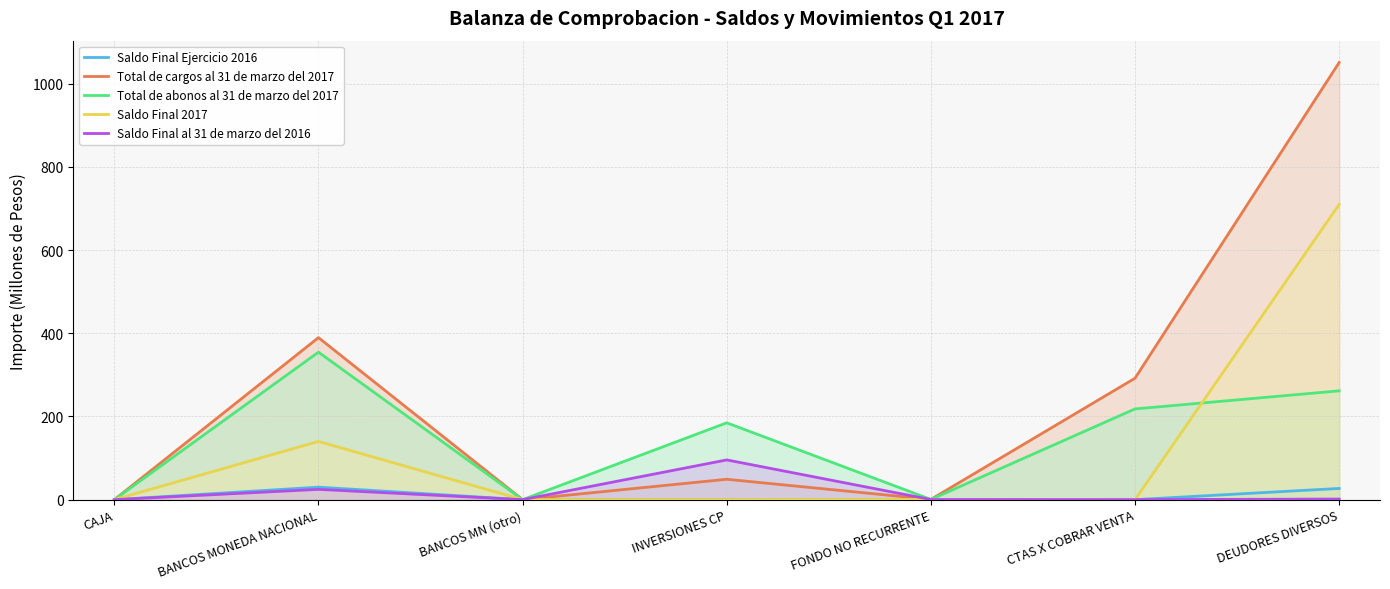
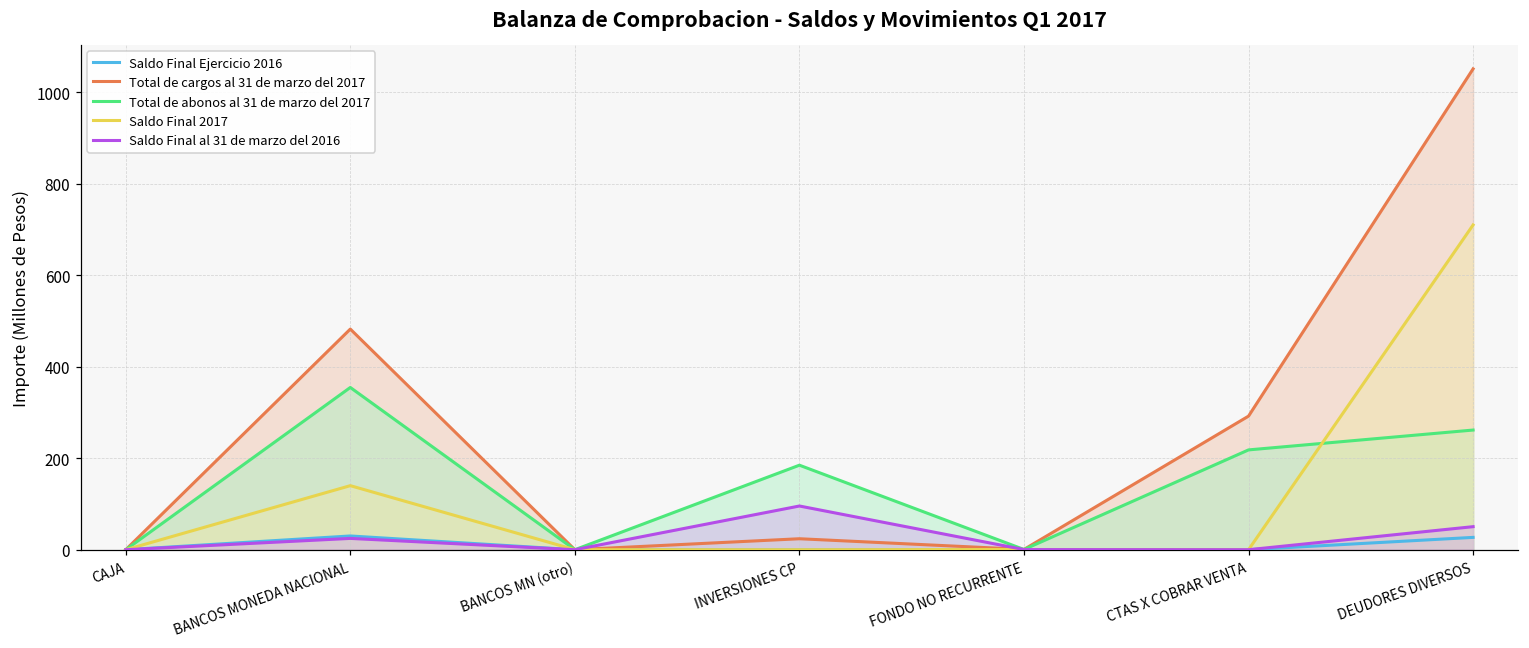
Total de cargos al 31 de marzo del 2017, BANCOS MONEDA NACIONAL: 390 -> 480
Total de cargos al 31 de marzo del 2017, INVERSIONES CP: 50 -> 20
Saldo Final al 31 de marzo del 2016, DEUDORES DIVERSOS: 0 -> 50
